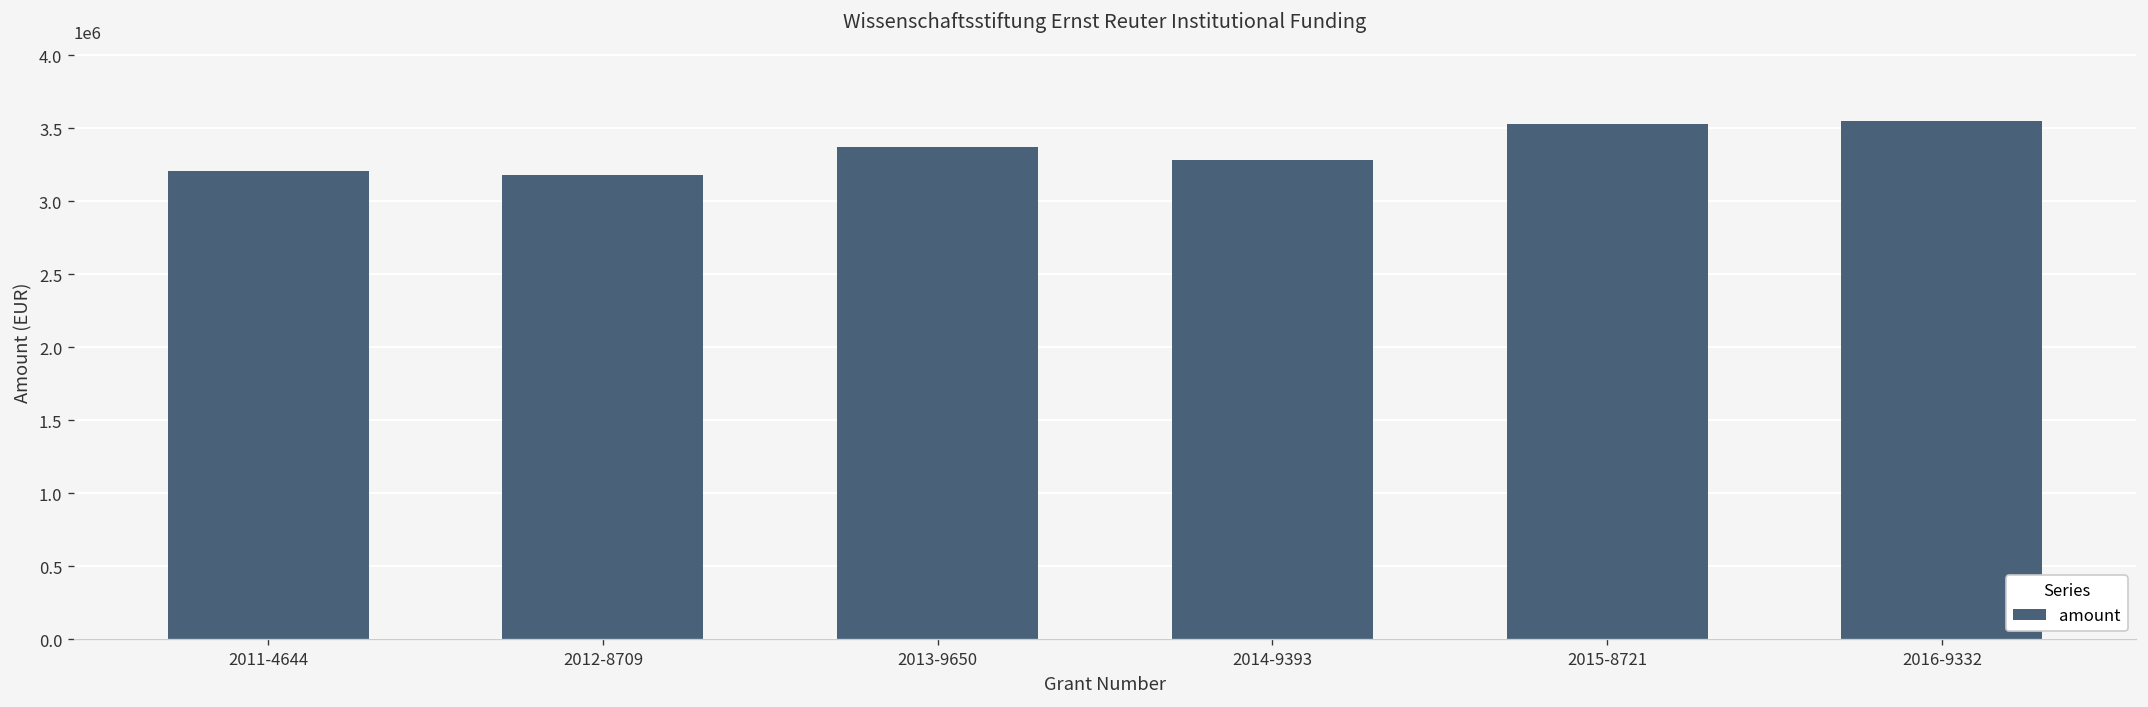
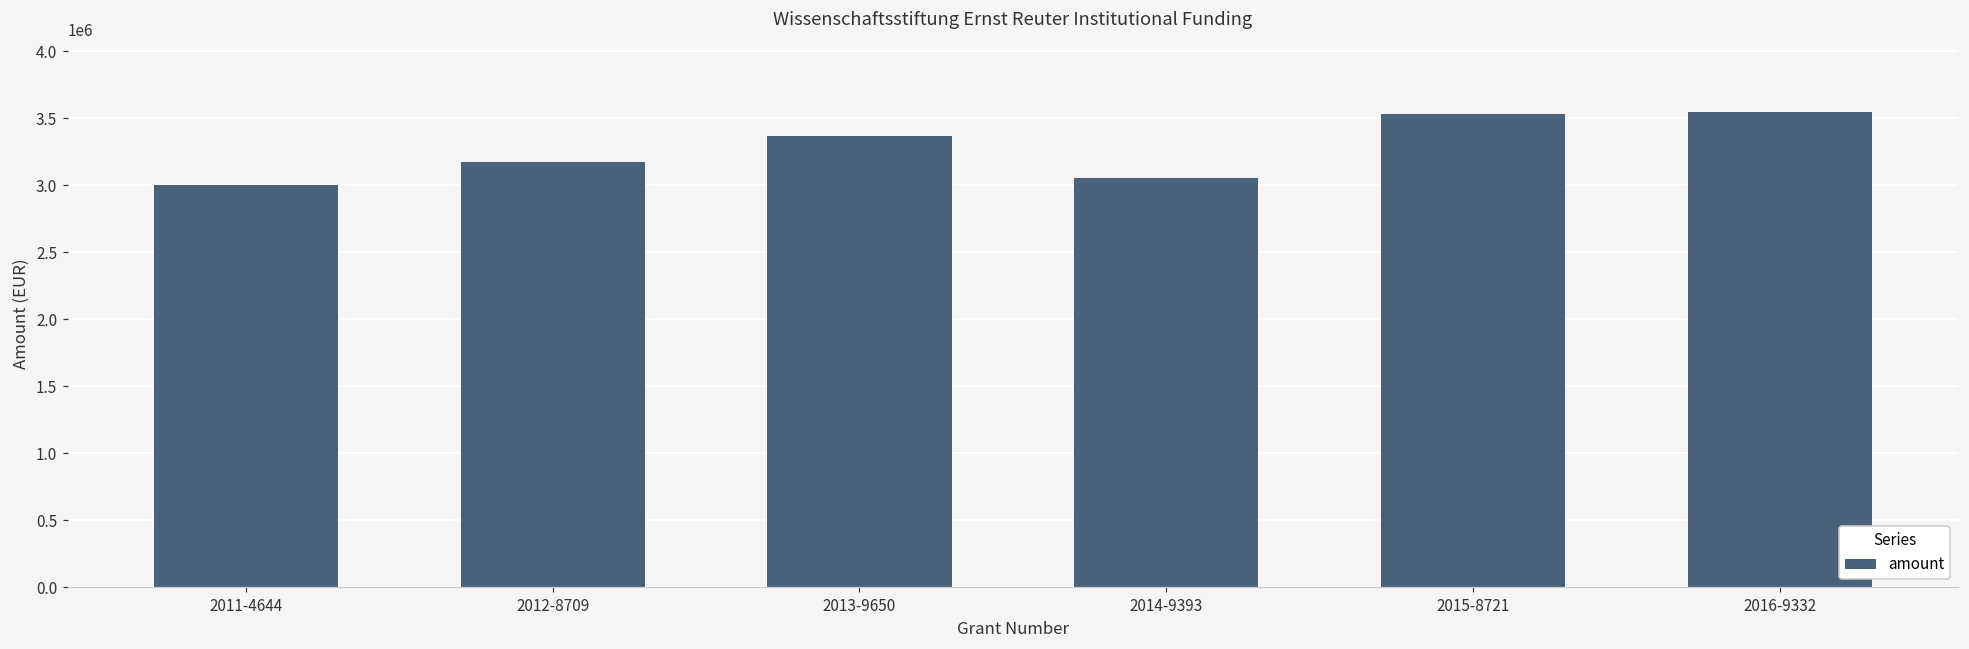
2011-4644: 3210000 -> 3000000
2014-9393: 3280000 -> 3060000
